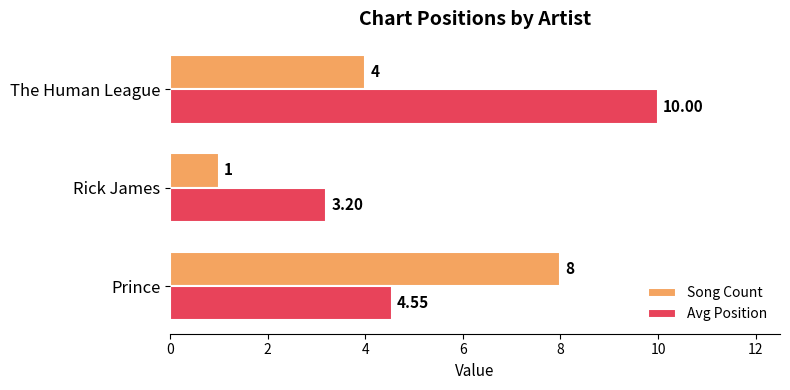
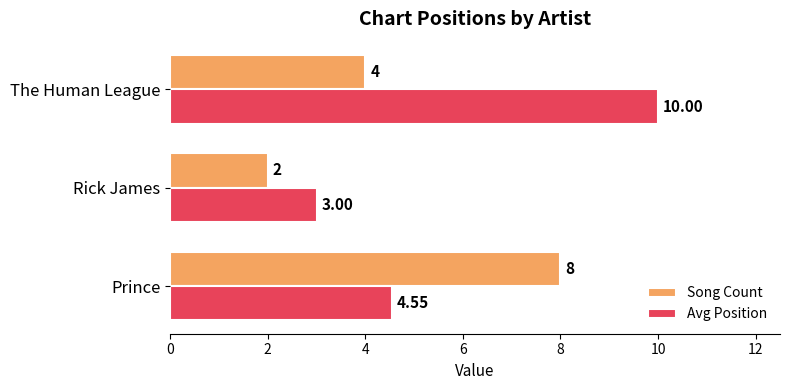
Song Count, Rick James: 1 -> 2
Avg Position, Rick James: 3.20 -> 3.00
